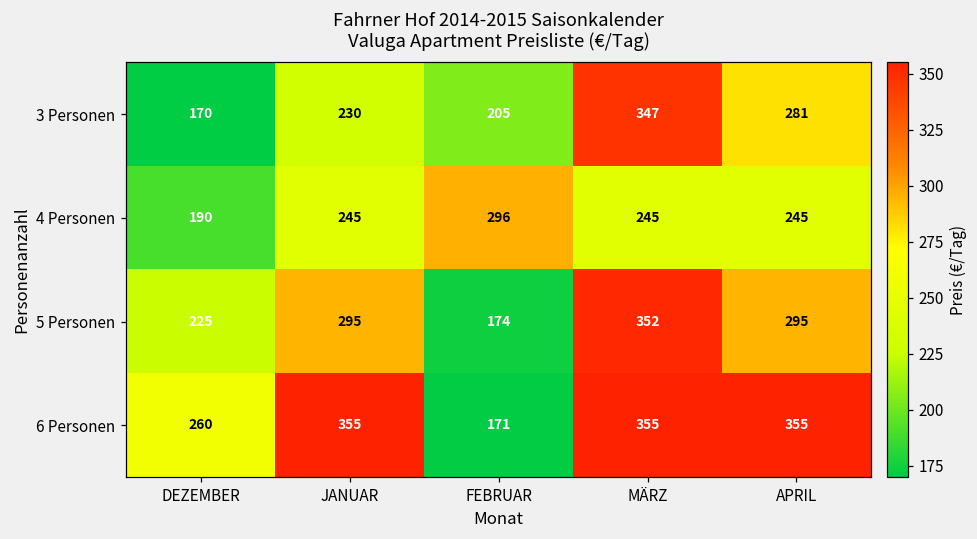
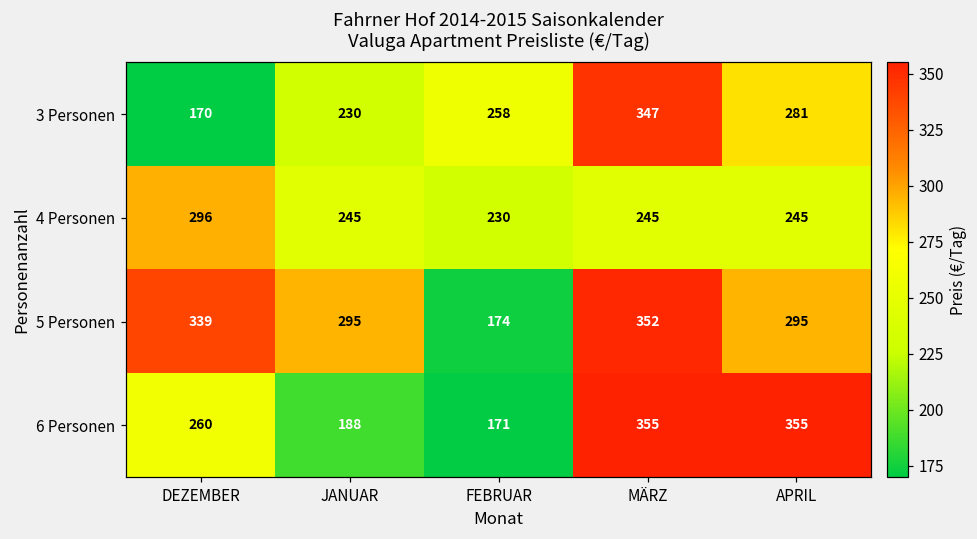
3 Personen, FEBRUAR: 205 -> 258
4 Personen, DEZEMBER: 190 -> 296
4 Personen, FEBRUAR: 296 -> 230
5 Personen, DEZEMBER: 225 -> 339
6 Personen, JANUAR: 355 -> 188
